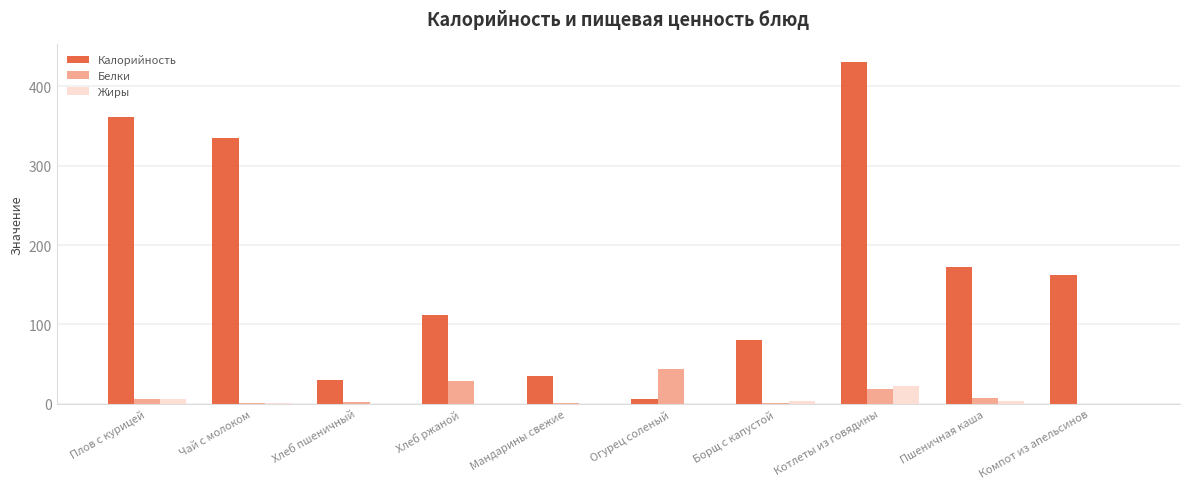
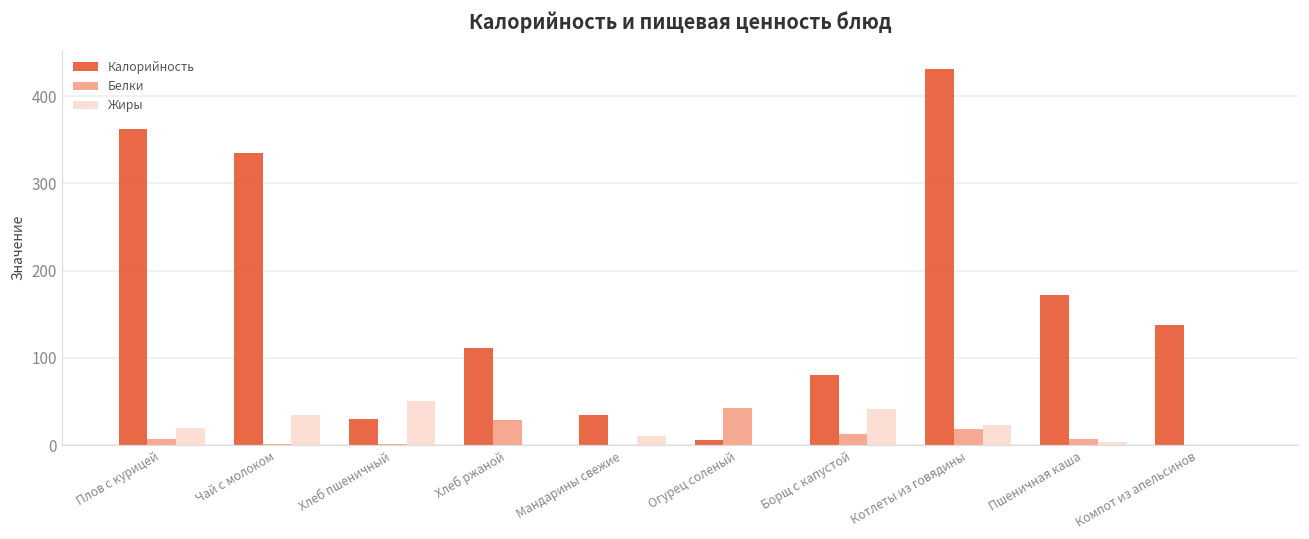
Жиры, Плов с курицей: 10 -> 20
Жиры, Чай с молоком: 0 -> 40
Жиры, Хлеб пшеничный: 0 -> 50
Жиры, Мандарины свежие: 0 -> 10
Белки, Борщ с капустой: 0 -> 10
Жиры, Борщ с капустой: 0 -> 40
Калорийность, Компот из апельсинов: 160 -> 140
